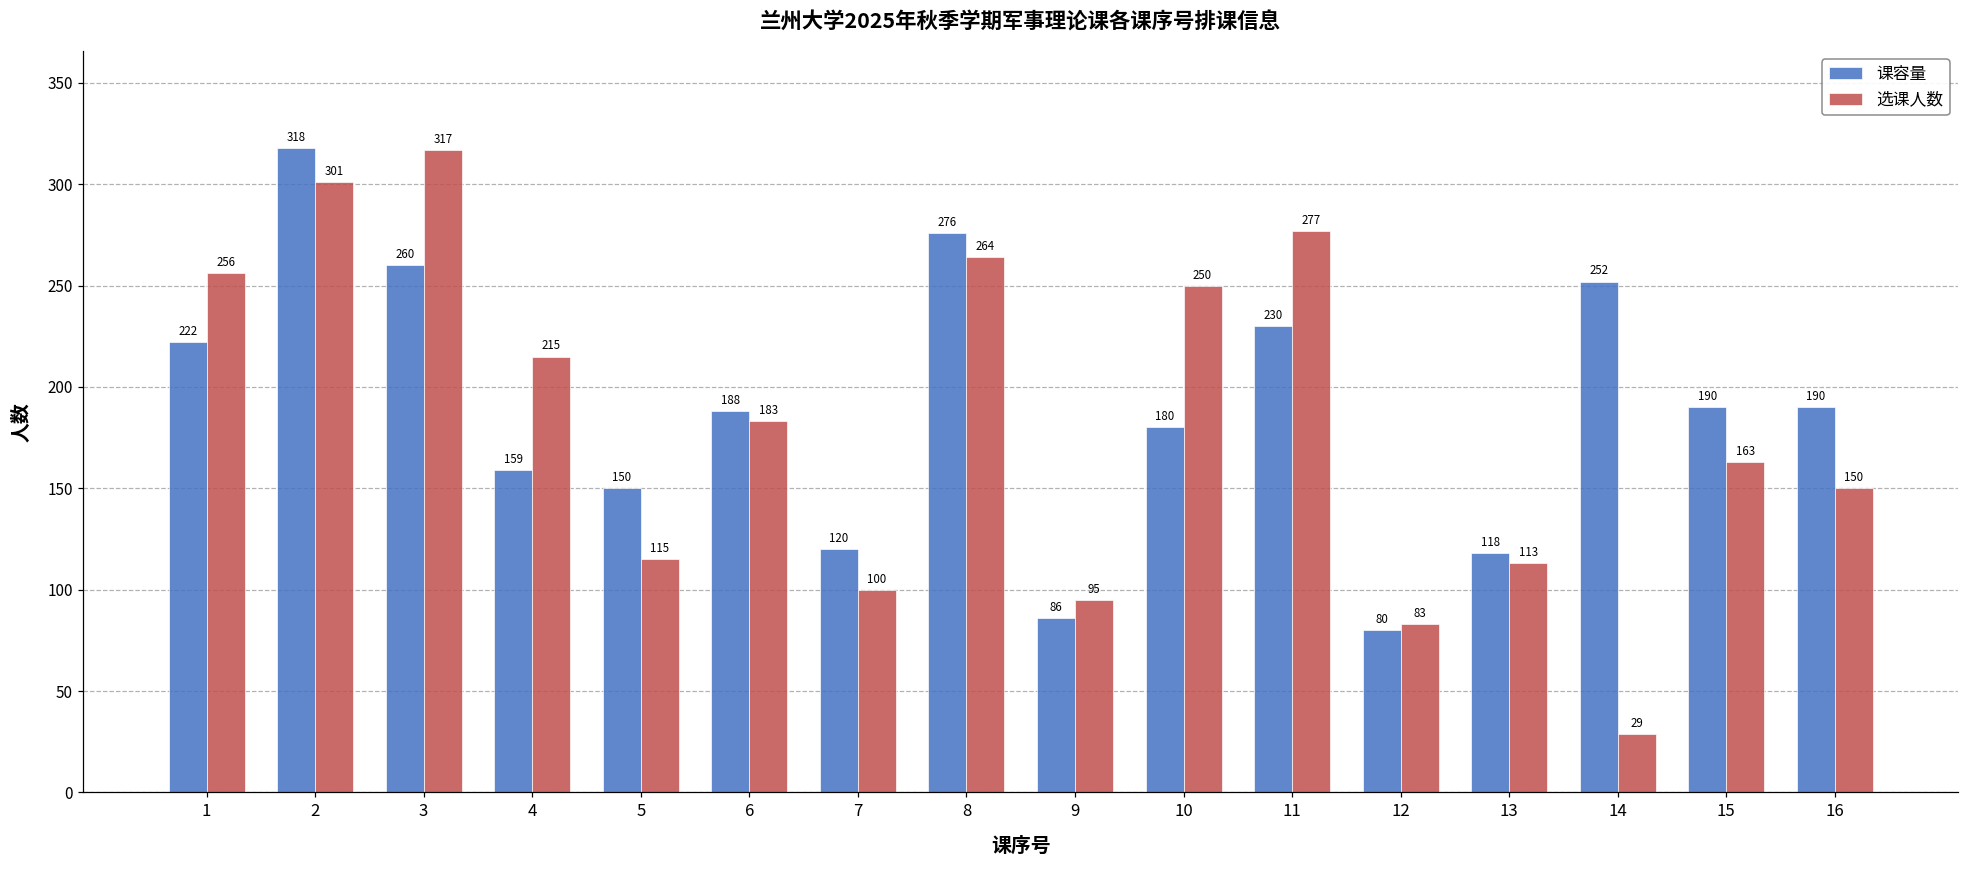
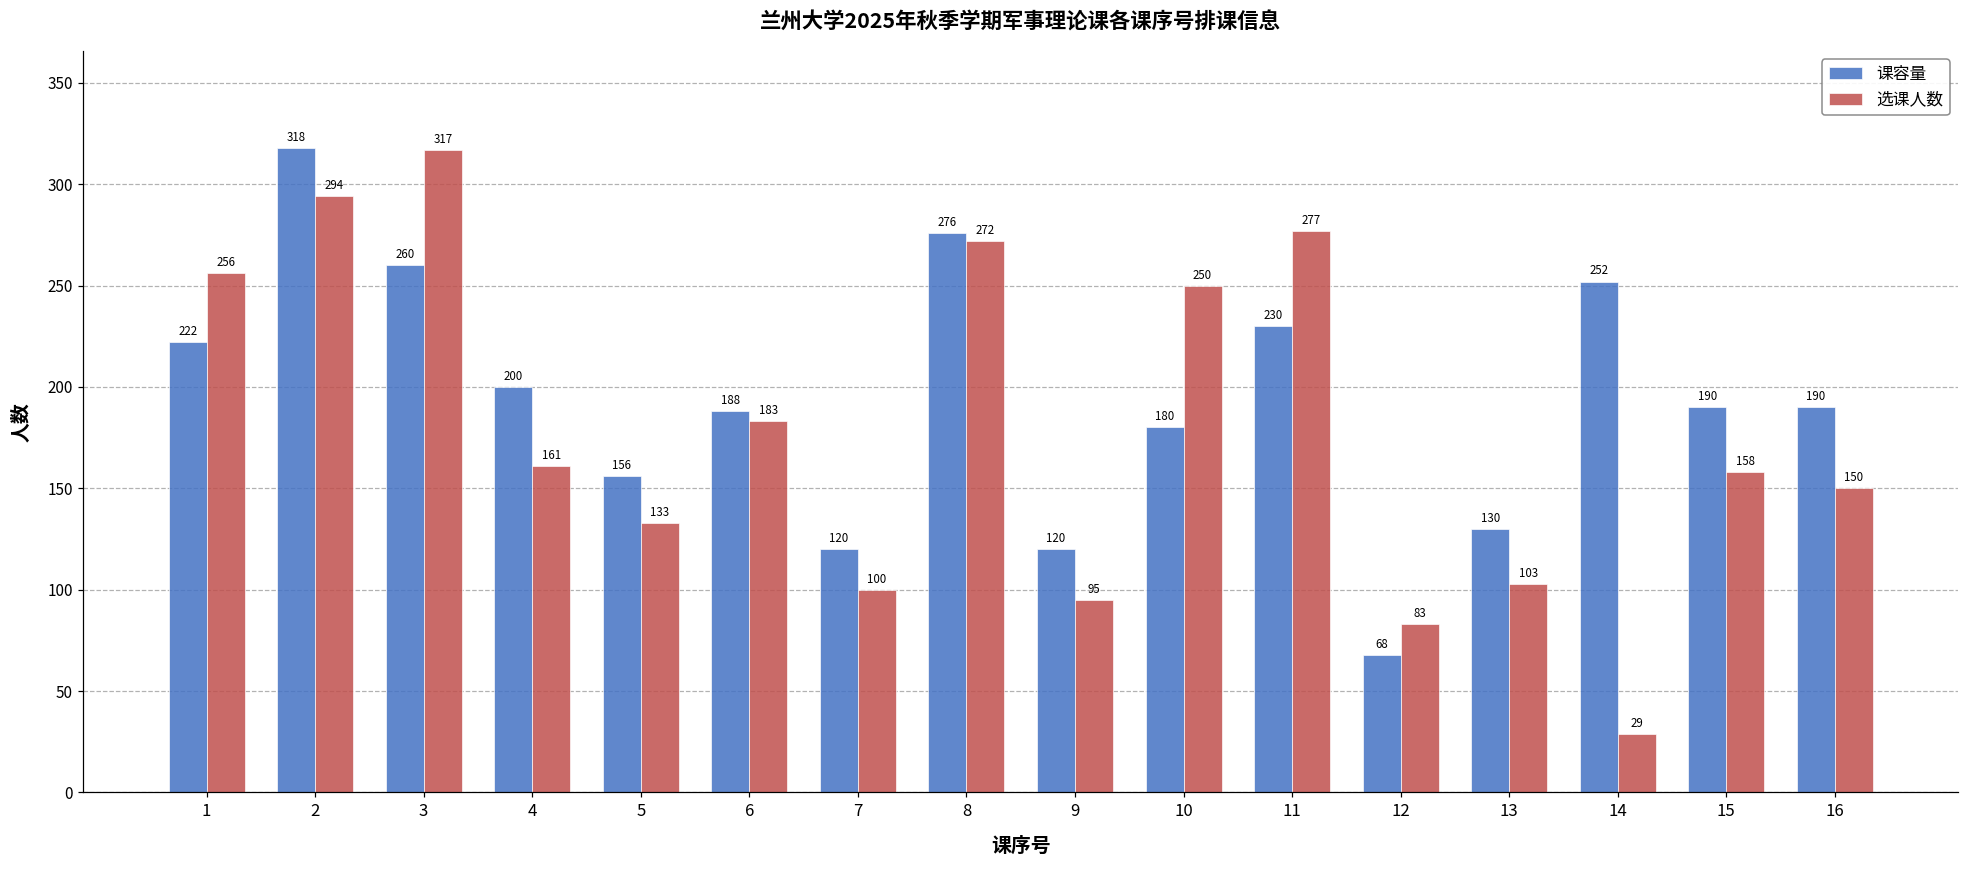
选课人数, 2: 301 -> 294
课容量, 4: 159 -> 200
选课人数, 4: 215 -> 161
课容量, 5: 150 -> 156
选课人数, 5: 115 -> 133
选课人数, 8: 264 -> 272
课容量, 9: 86 -> 120
课容量, 12: 80 -> 68
课容量, 13: 118 -> 130
选课人数, 13: 113 -> 103
选课人数, 15: 163 -> 158
